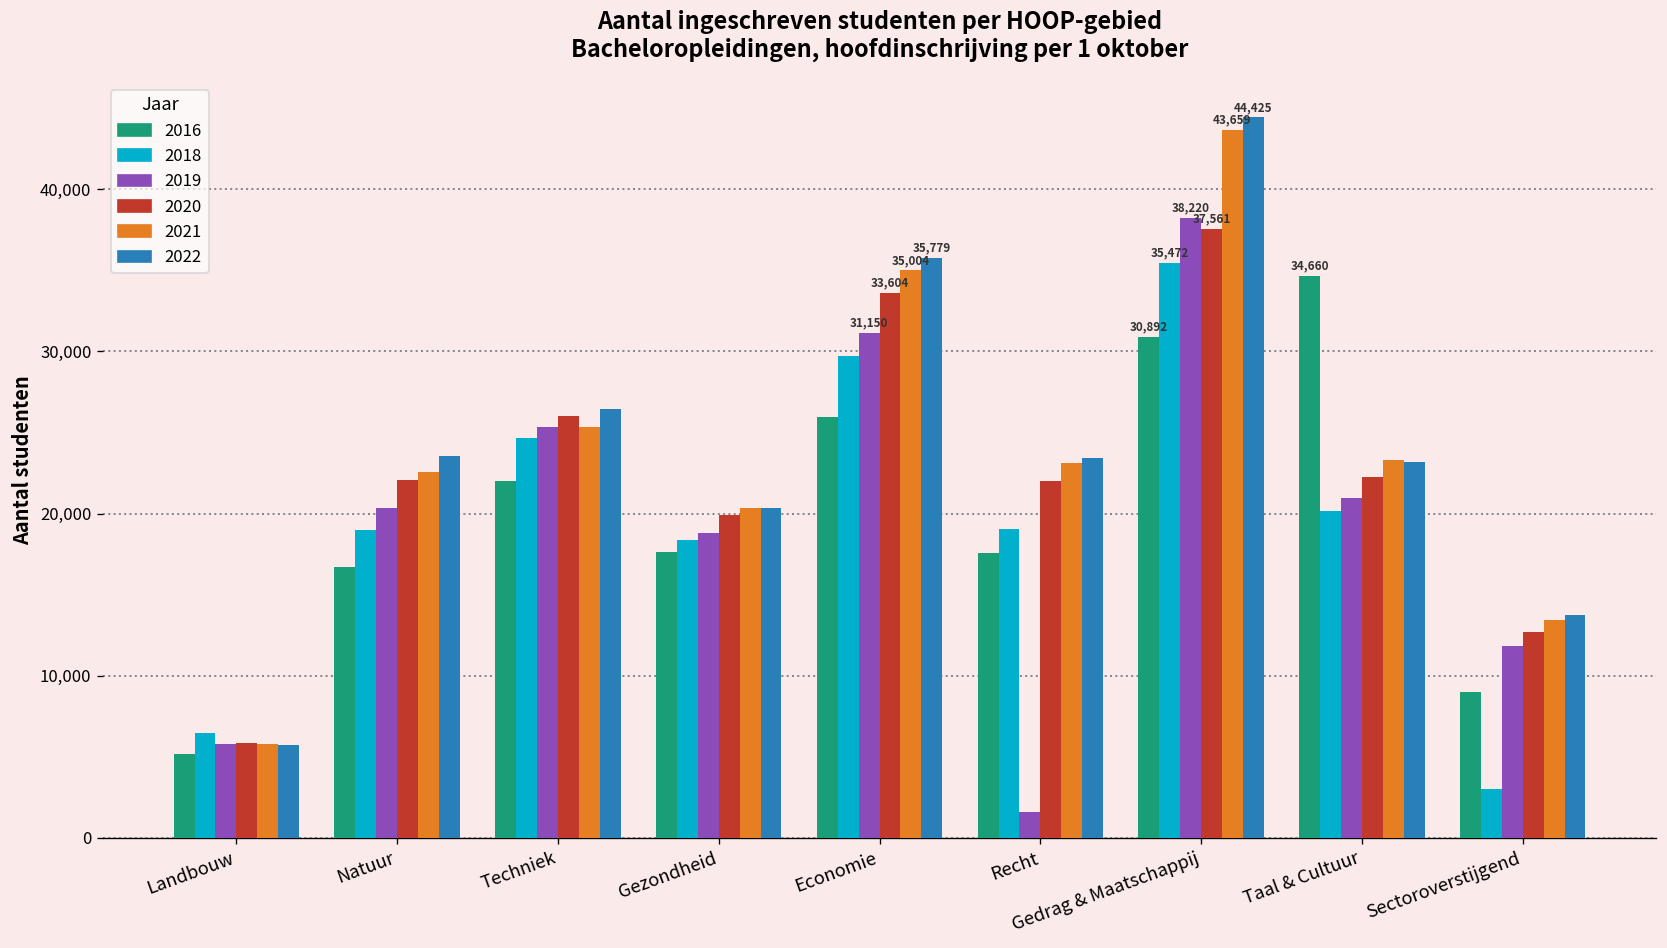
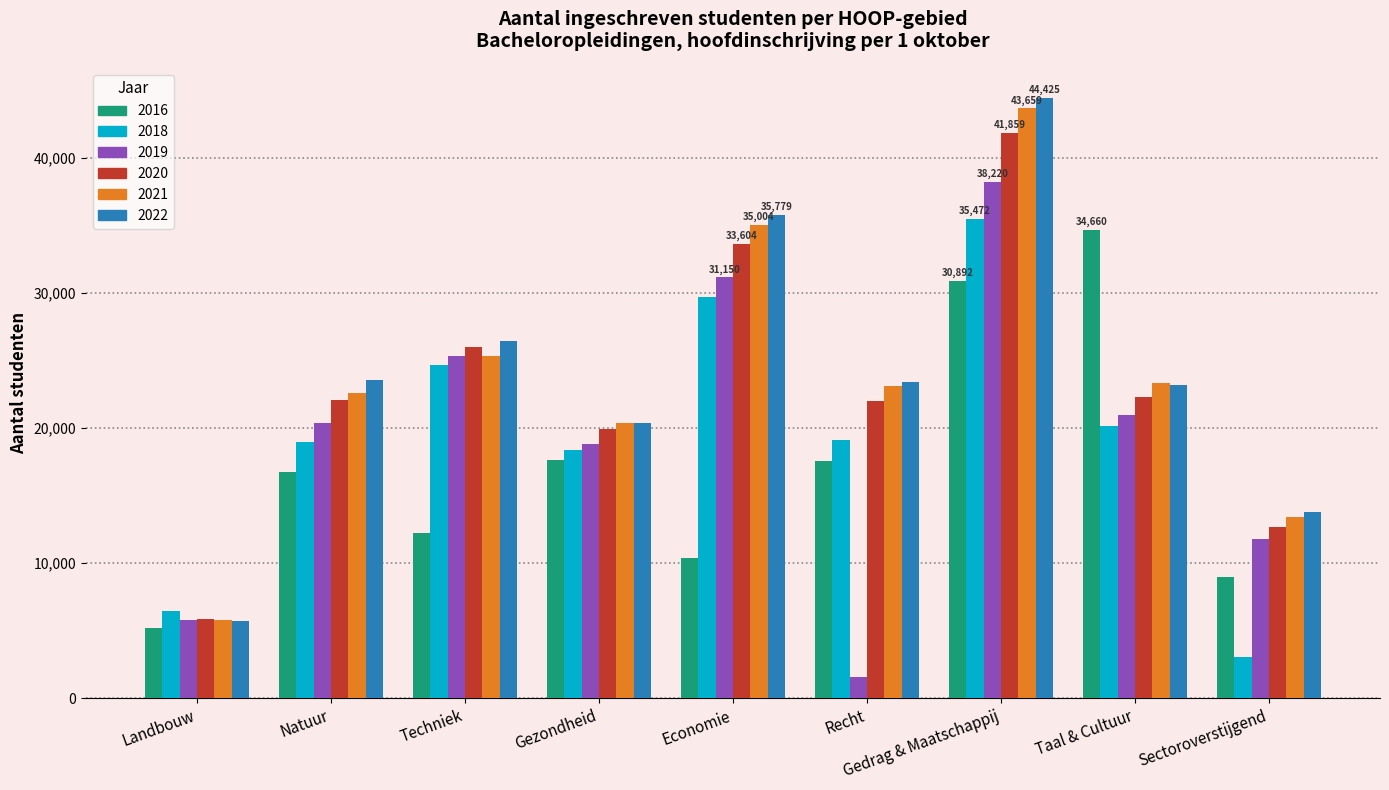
2016, Techniek: 22,000 -> 12,300
2016, Economie: 25,900 -> 10,400
2020, Gedrag & Maatschappij: 37,561 -> 41,859
